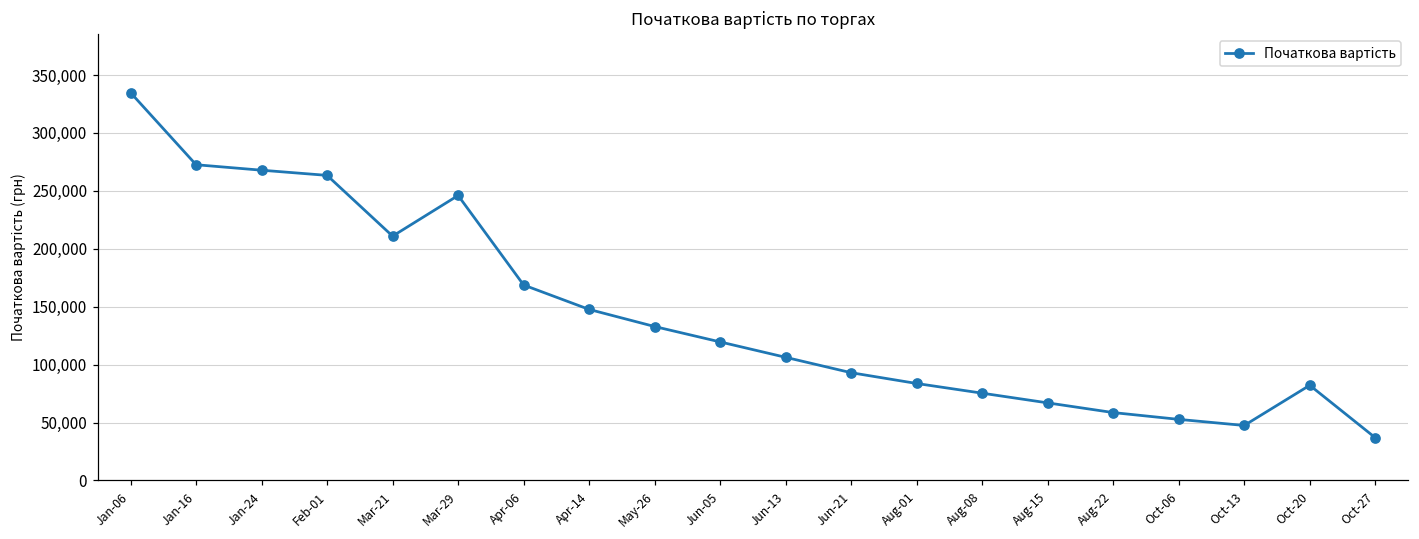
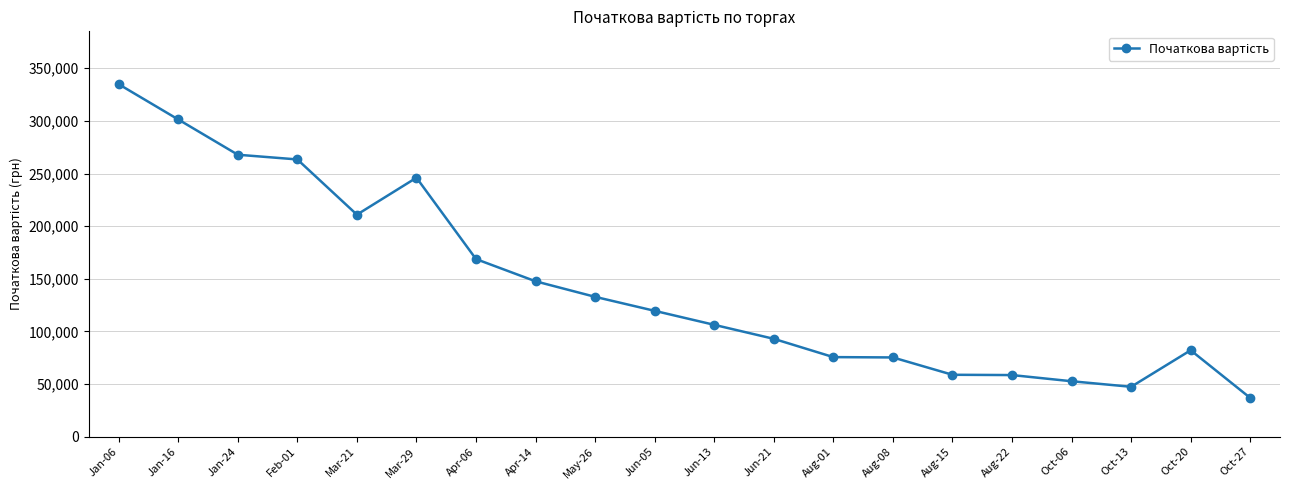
Jan-16: 273,000 -> 301,000
Aug-01: 84,000 -> 76,000
Aug-15: 67,000 -> 59,000
